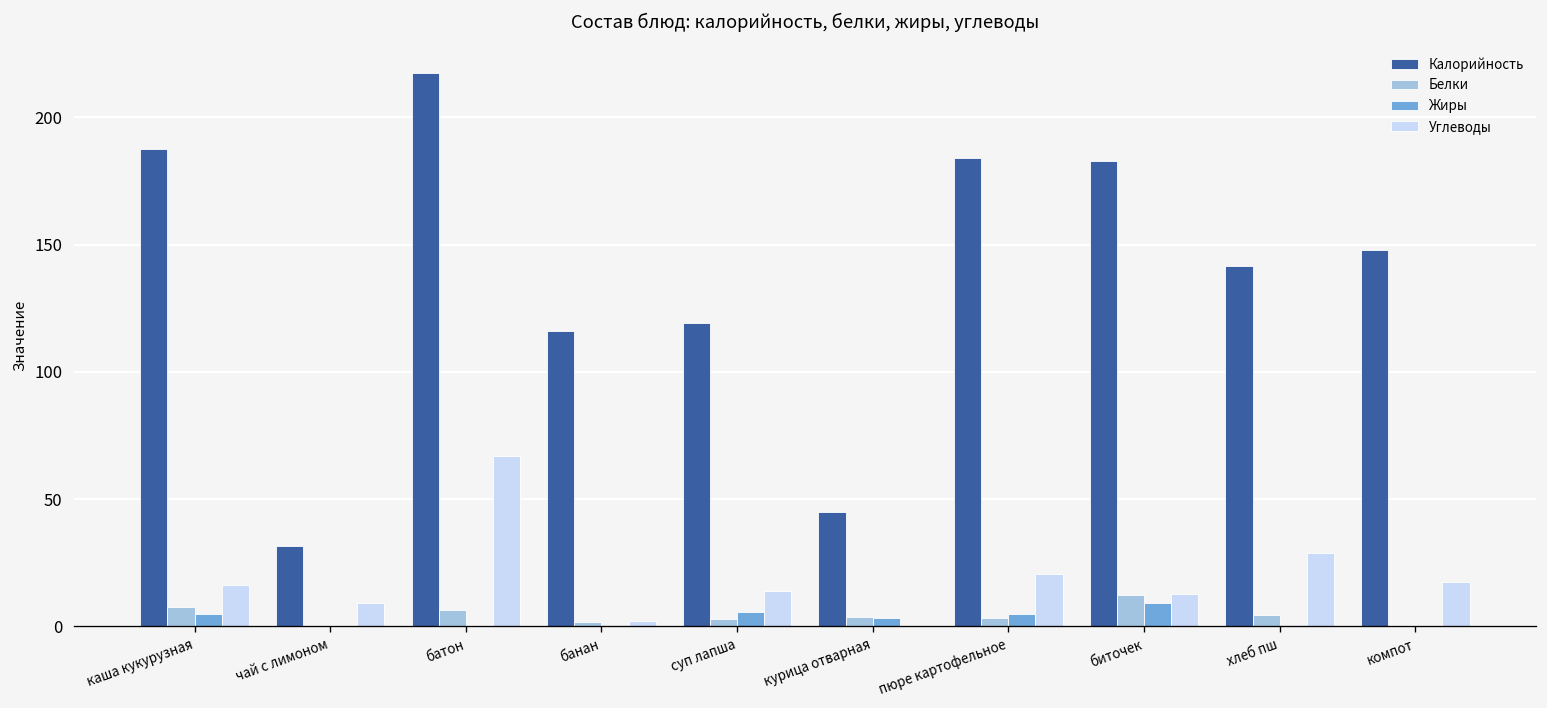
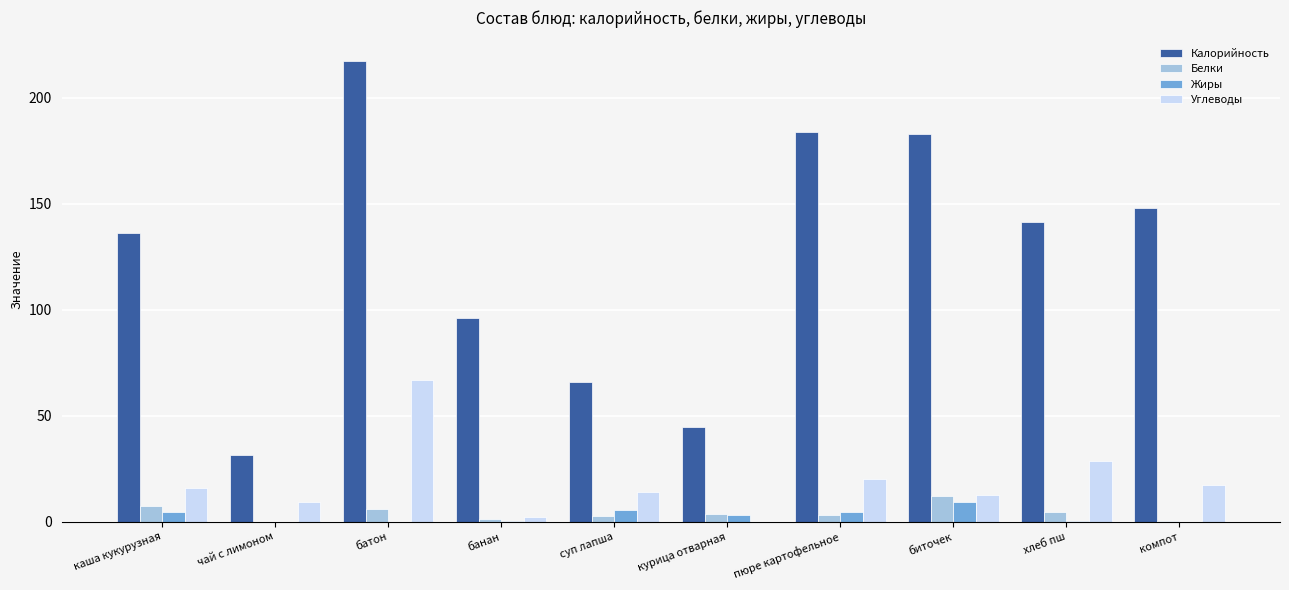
Калорийность, каша кукурузная: 188 -> 136
Калорийность, банан: 116 -> 96
Калорийность, суп лапша: 119 -> 66
